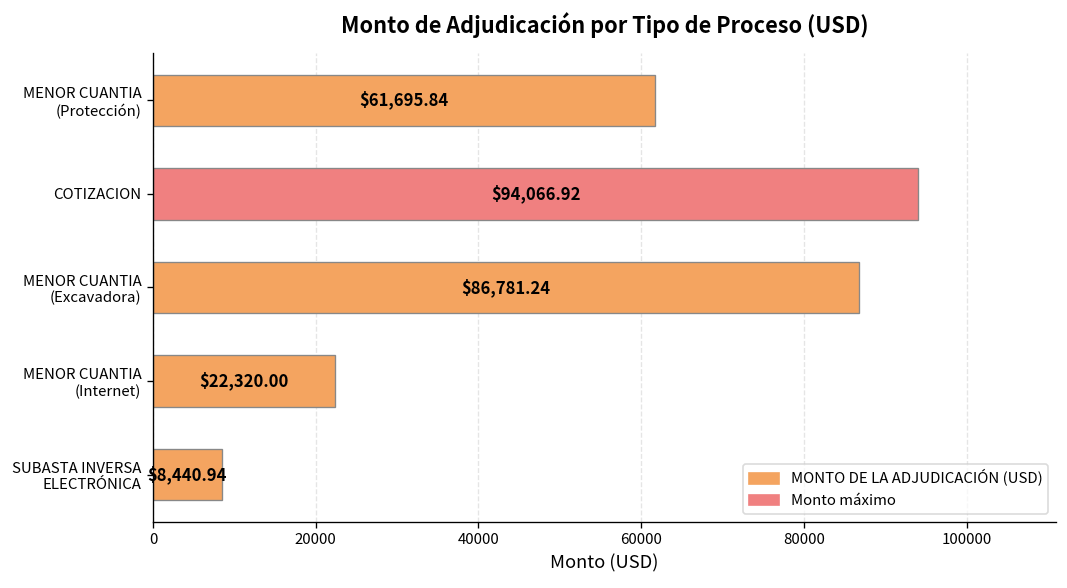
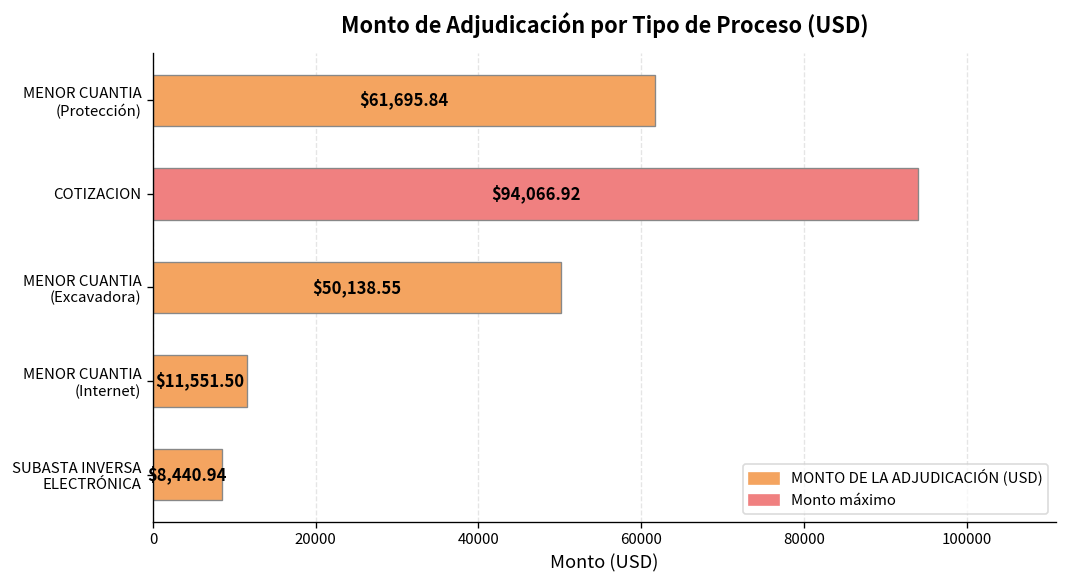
MENOR CUANTIA (Excavadora): $86,781.24 -> $50,138.55
MENOR CUANTIA (Internet): $22,320.00 -> $11,551.50
